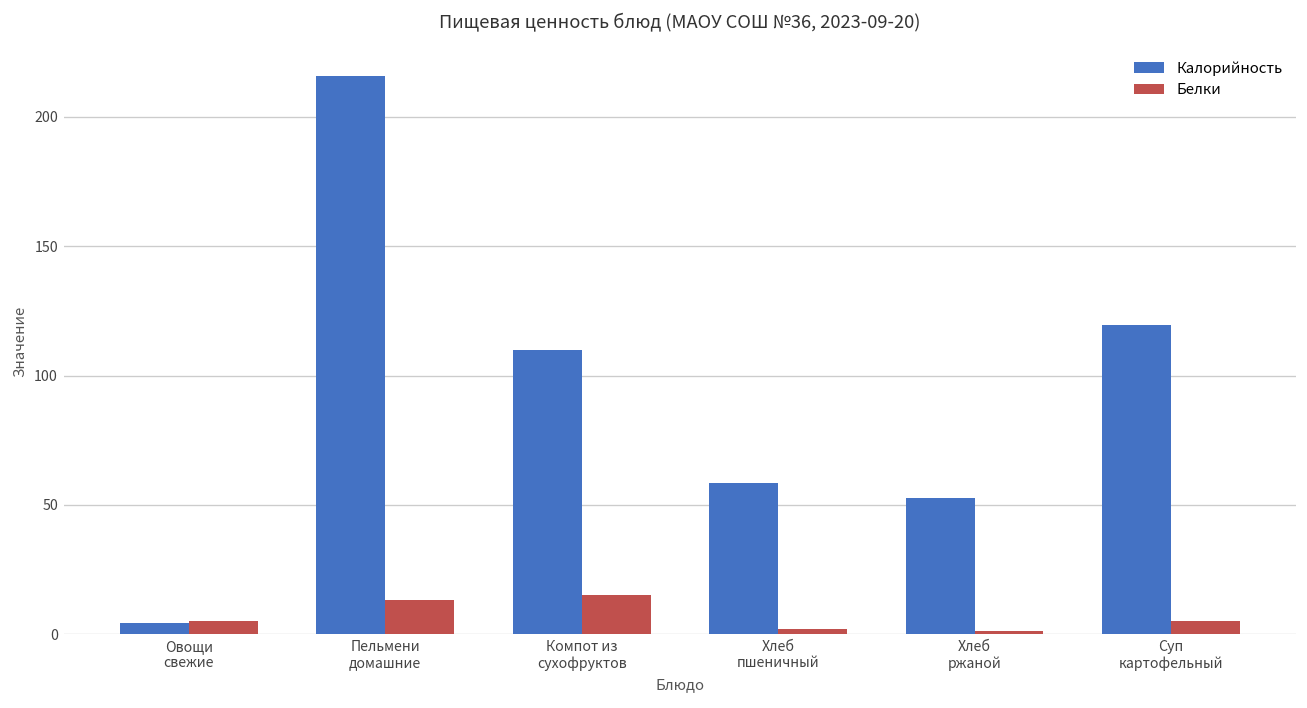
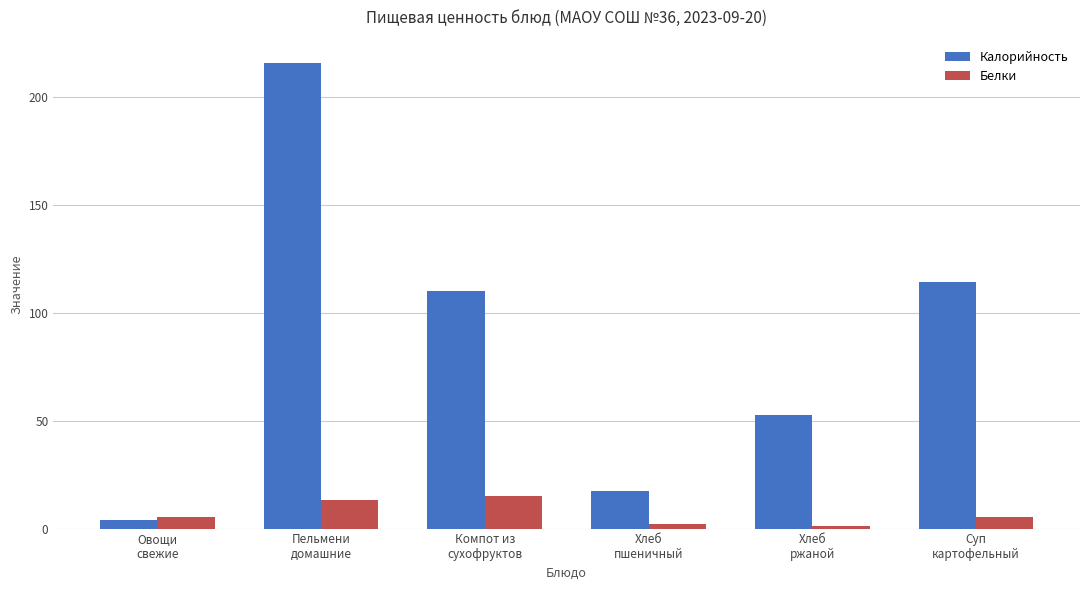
Калорийность, Хлеб пшеничный: 58 -> 17
Калорийность, Суп картофельный: 120 -> 115
